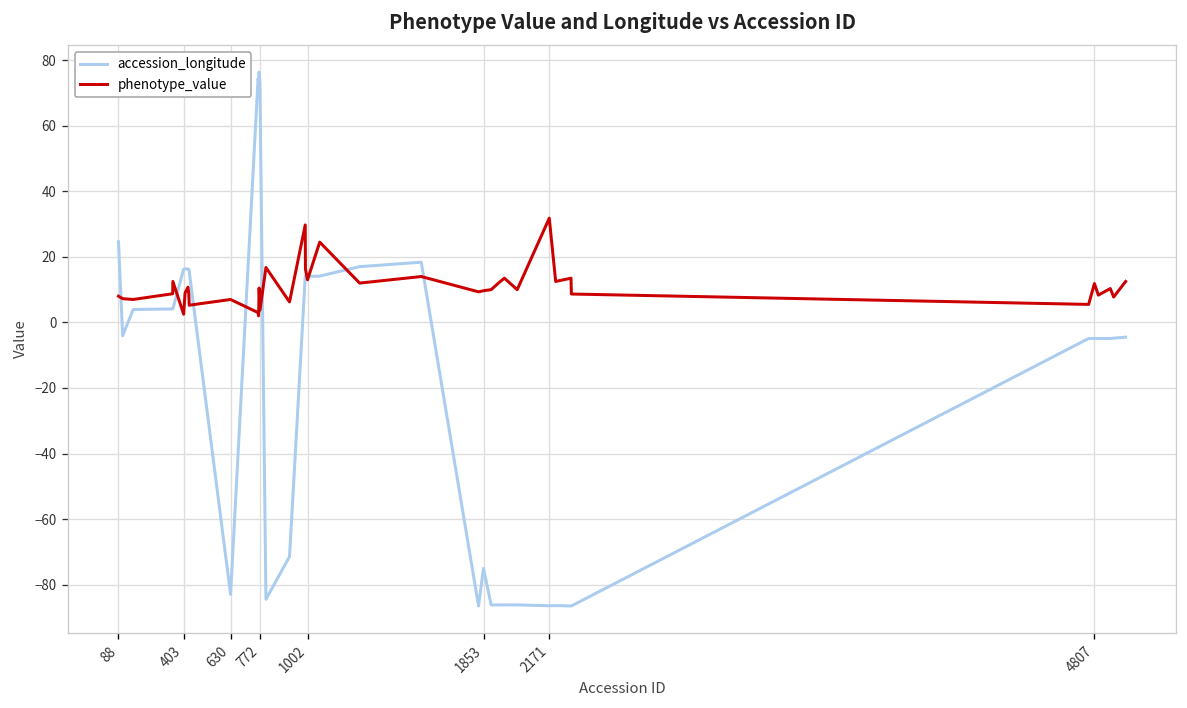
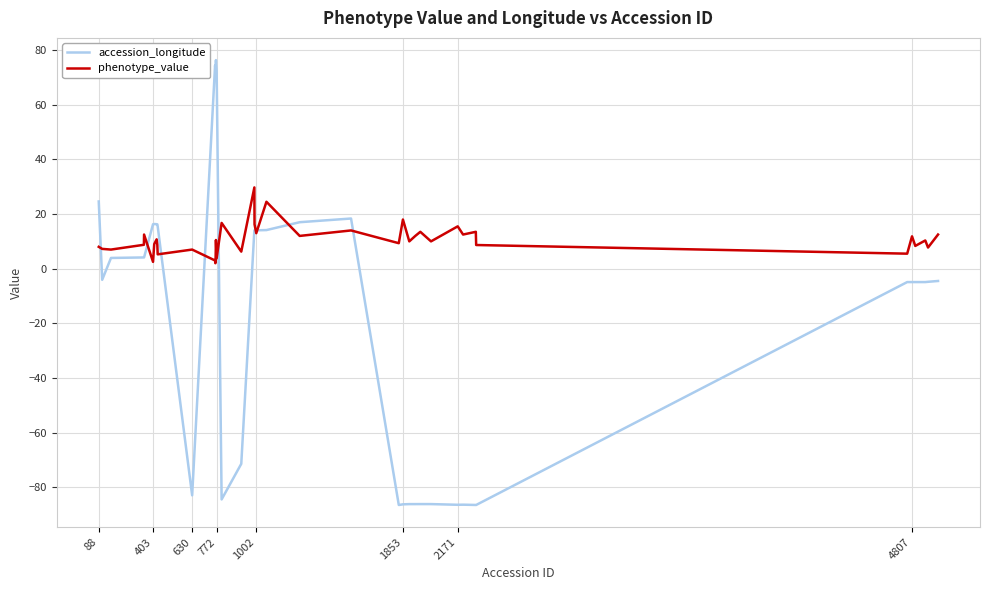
accession_longitude, 1853: -75 -> -86
phenotype_value, 1853: 10 -> 18
phenotype_value, 2171: 32 -> 16
